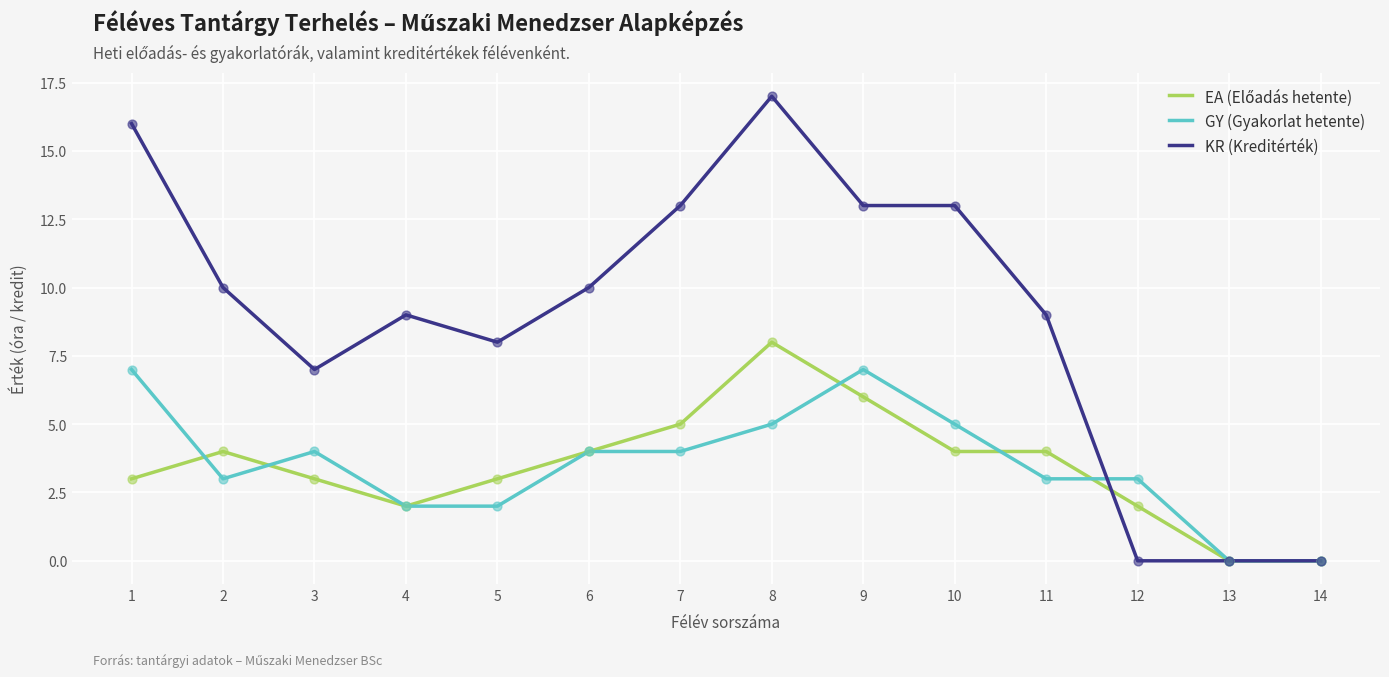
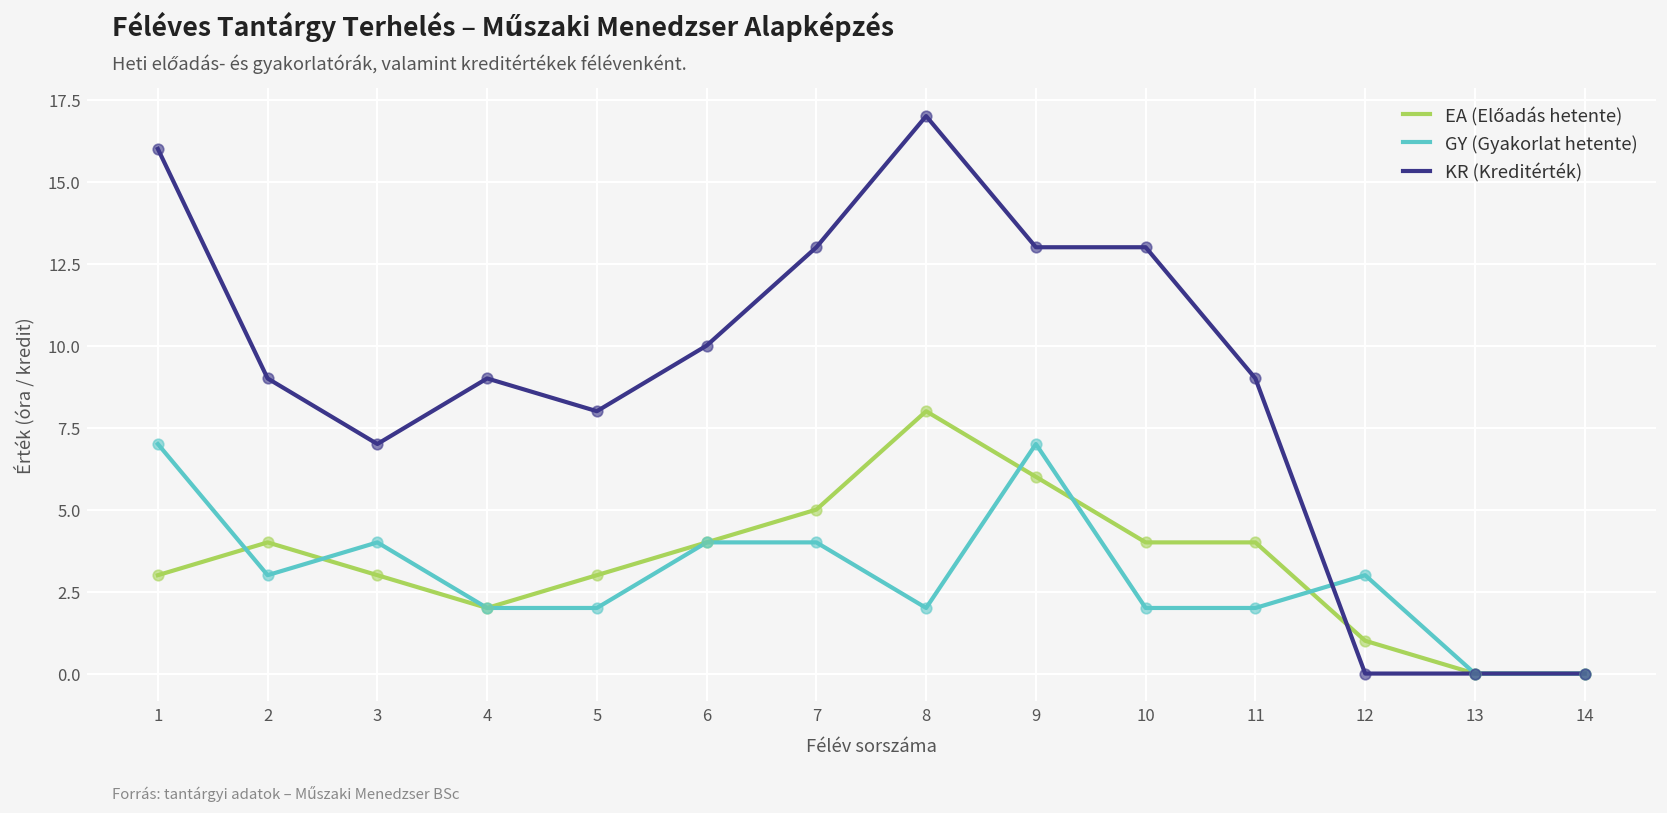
KR (Kreditérték), 2: 10 -> 9
GY (Gyakorlat hetente), 8: 5 -> 2
GY (Gyakorlat hetente), 10: 5 -> 2
GY (Gyakorlat hetente), 11: 3 -> 2
EA (Előadás hetente), 12: 2 -> 1
